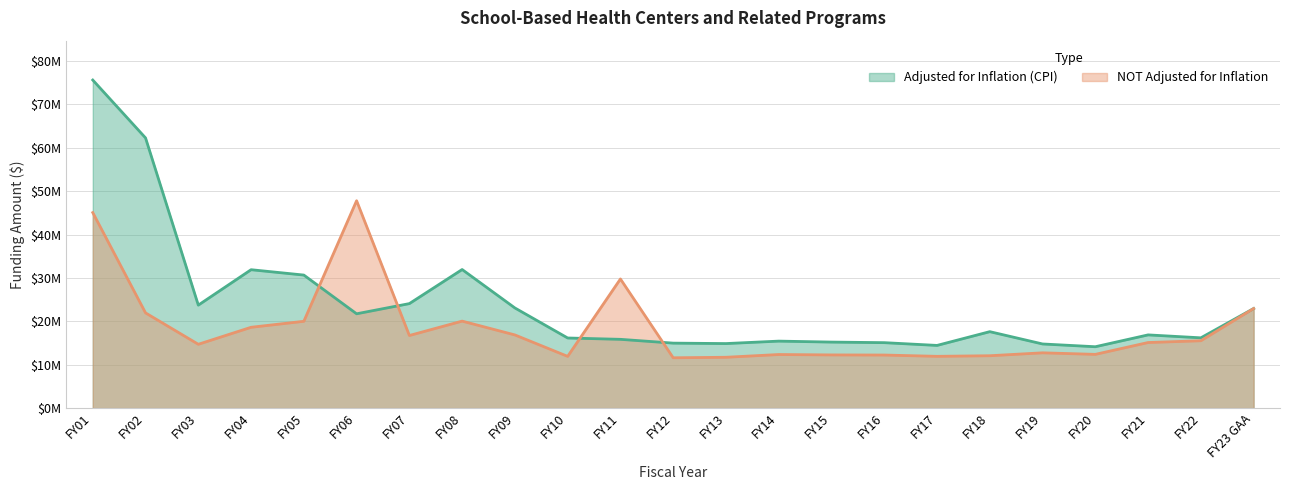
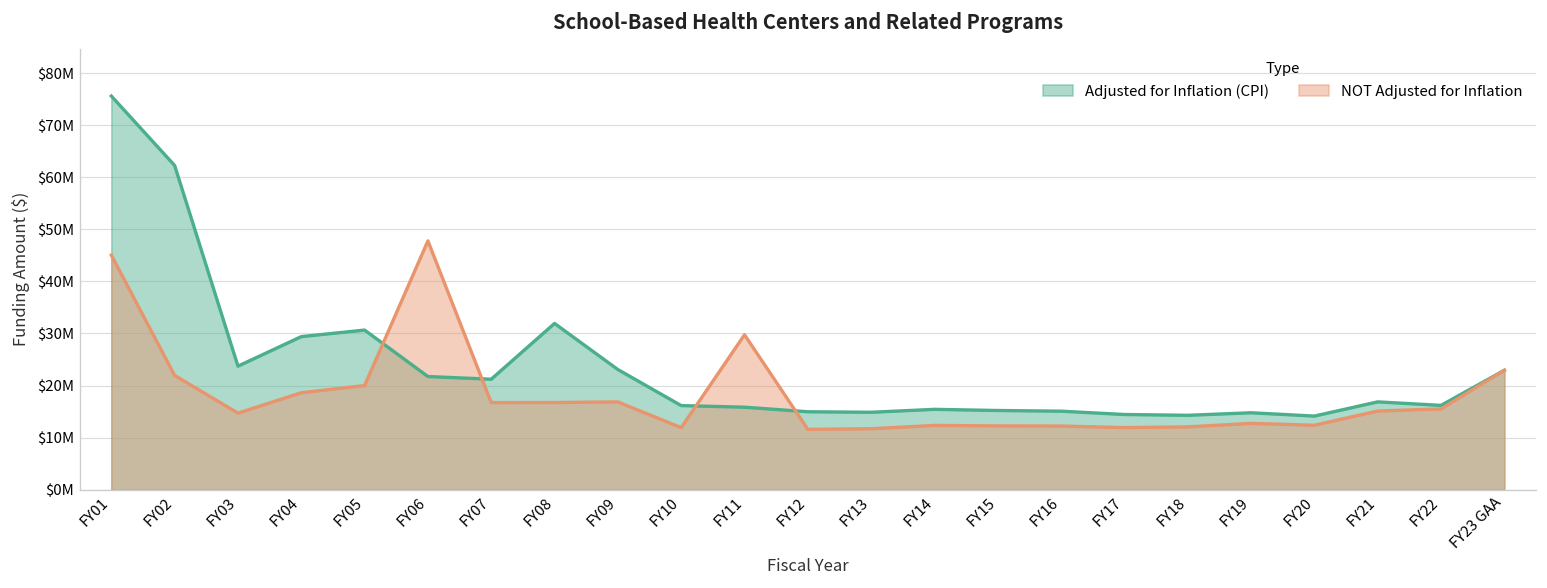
Adjusted for Inflation (CPI), FY04: $32000000 -> $29000000
Adjusted for Inflation (CPI), FY07: $24000000 -> $21000000
NOT Adjusted for Inflation, FY08: $20000000 -> $17000000
Adjusted for Inflation (CPI), FY18: $18000000 -> $14000000
